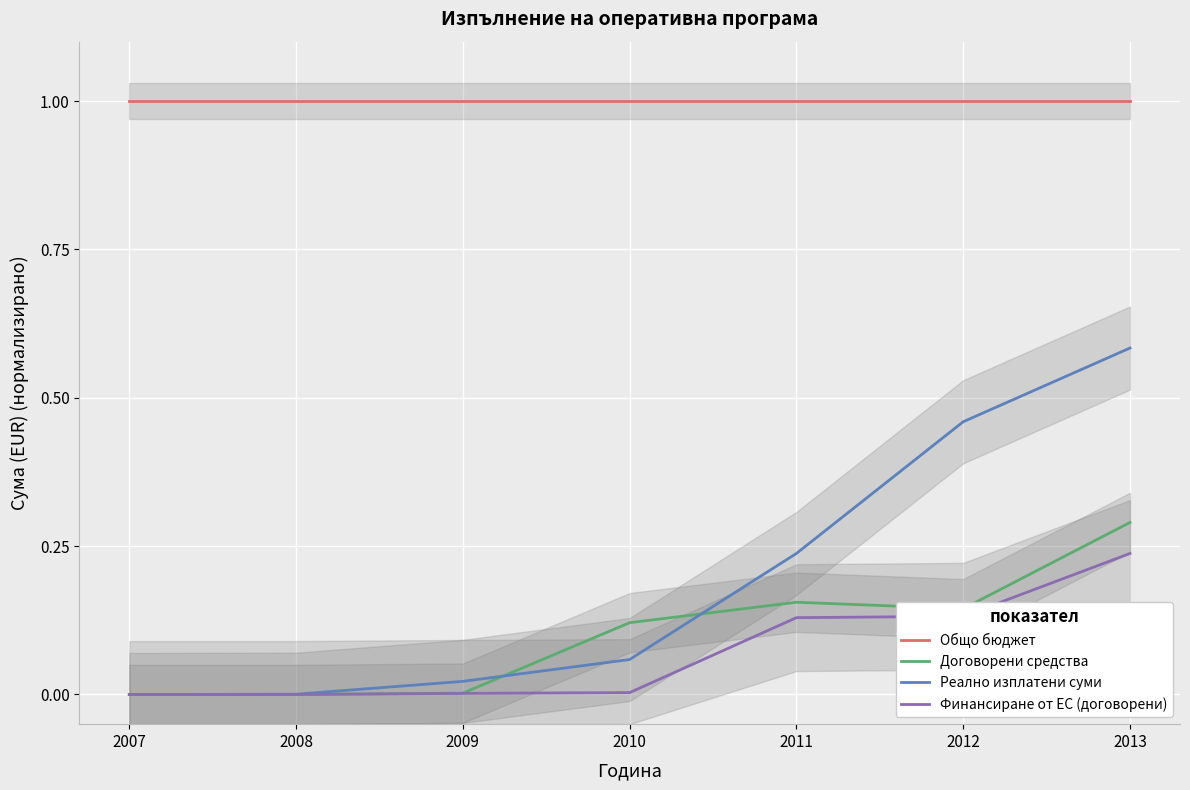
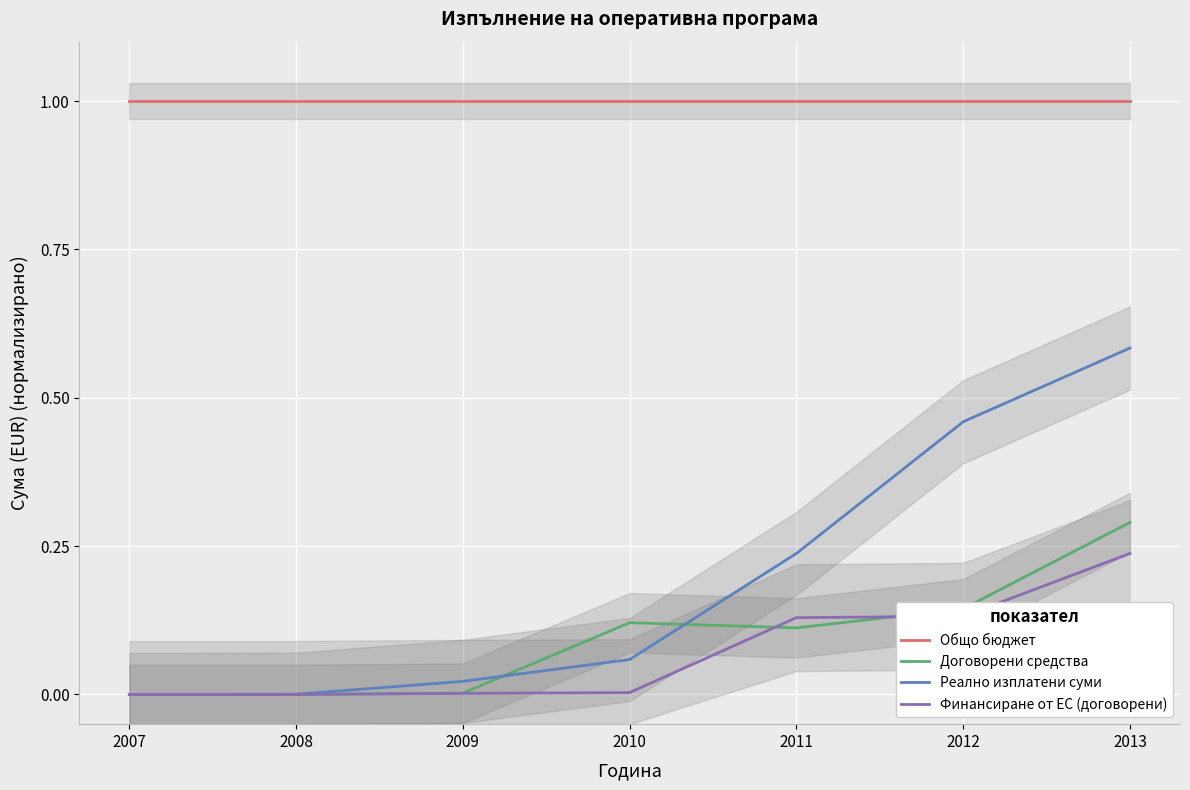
Договорени средства, 2011: 0.16 -> 0.11
